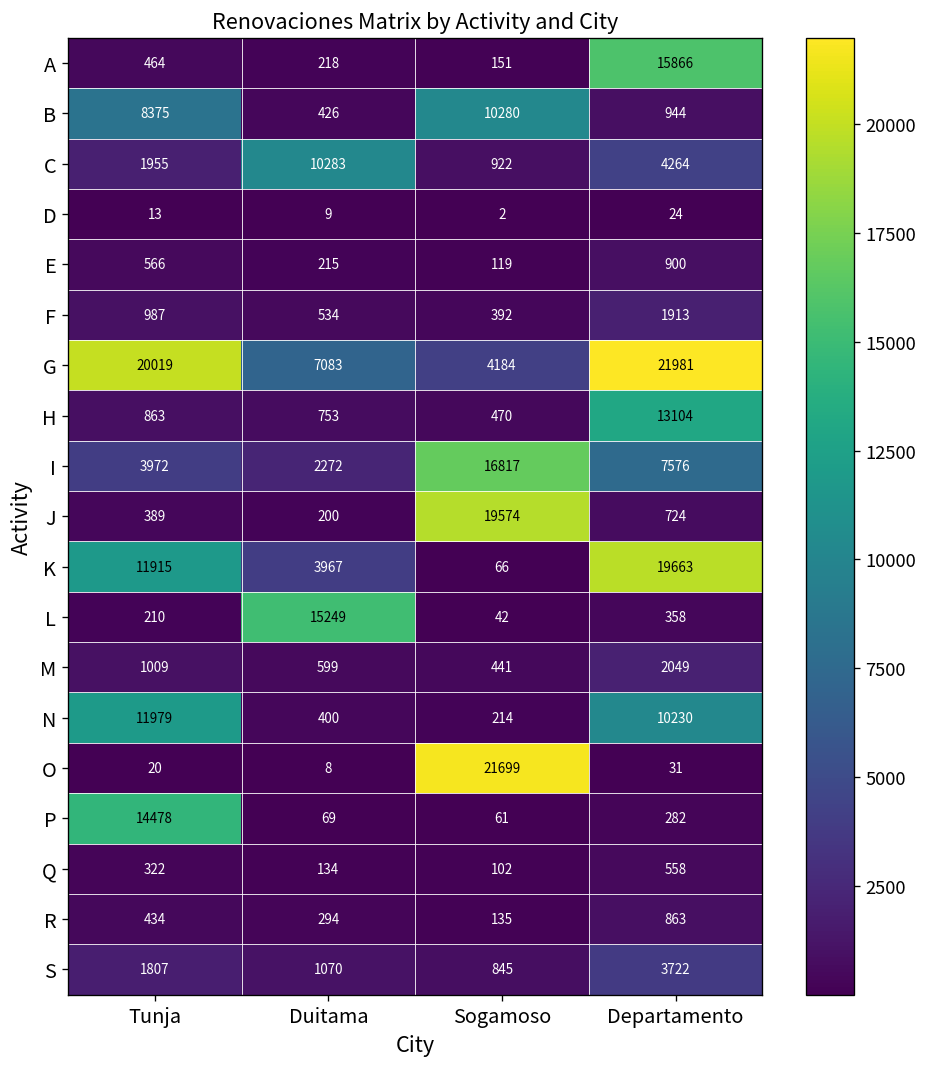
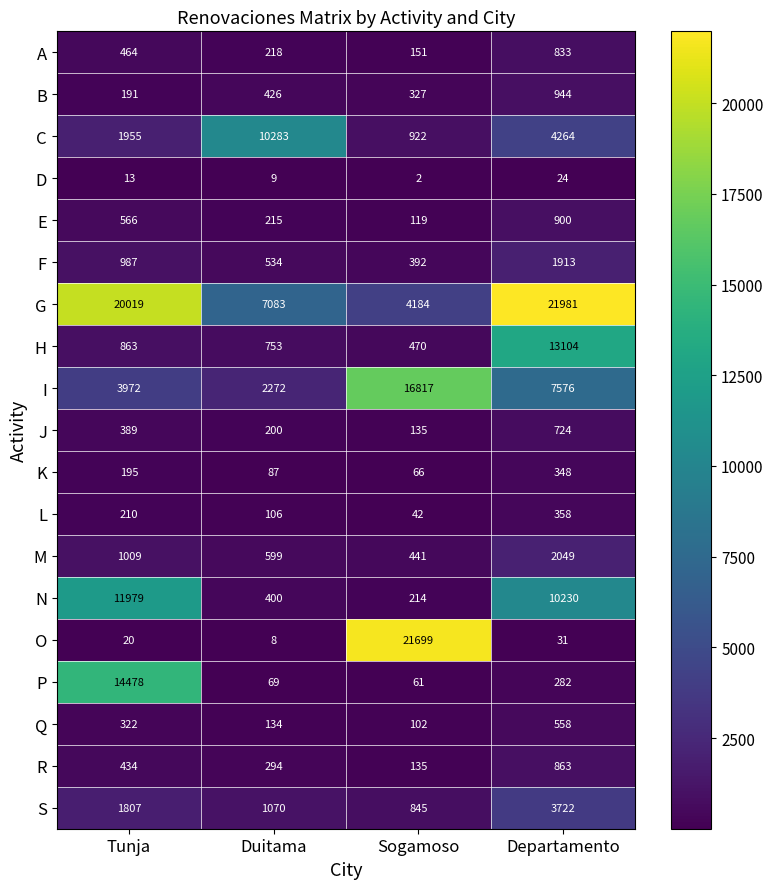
A, Departamento: 15866 -> 833
B, Tunja: 8375 -> 191
B, Sogamoso: 10280 -> 327
J, Sogamoso: 19574 -> 135
K, Tunja: 11915 -> 195
K, Duitama: 3967 -> 87
K, Departamento: 19663 -> 348
L, Duitama: 15249 -> 106
